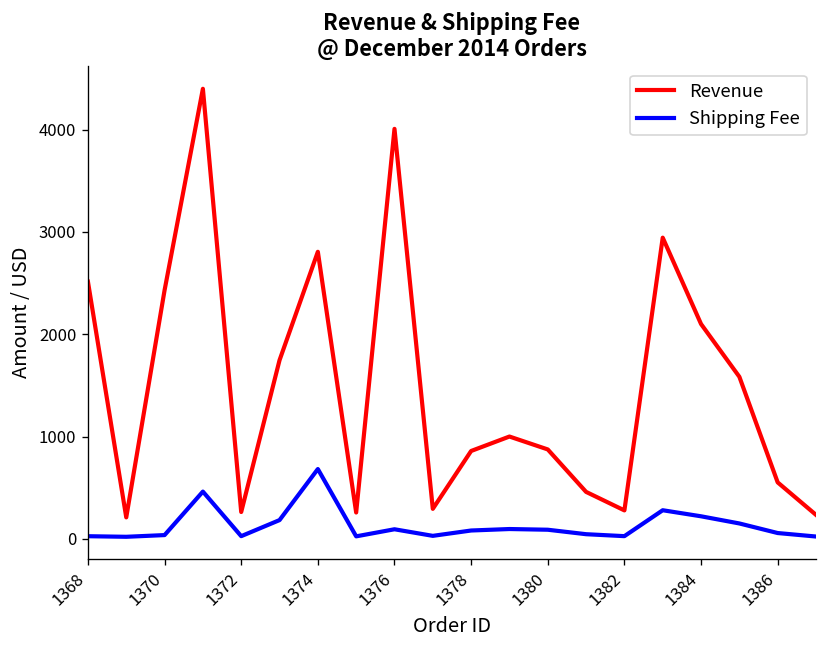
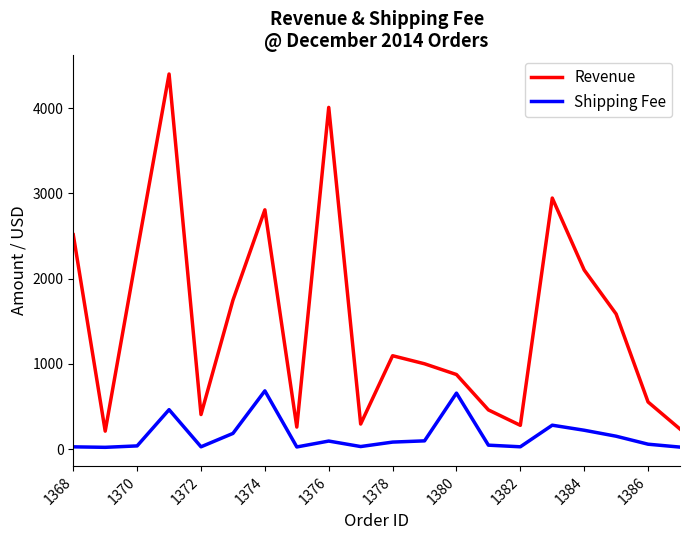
Revenue, 1370: 2400 -> 2300
Revenue, 1372: 300 -> 400
Revenue, 1378: 900 -> 1100
Shipping Fee, 1380: 100 -> 700
